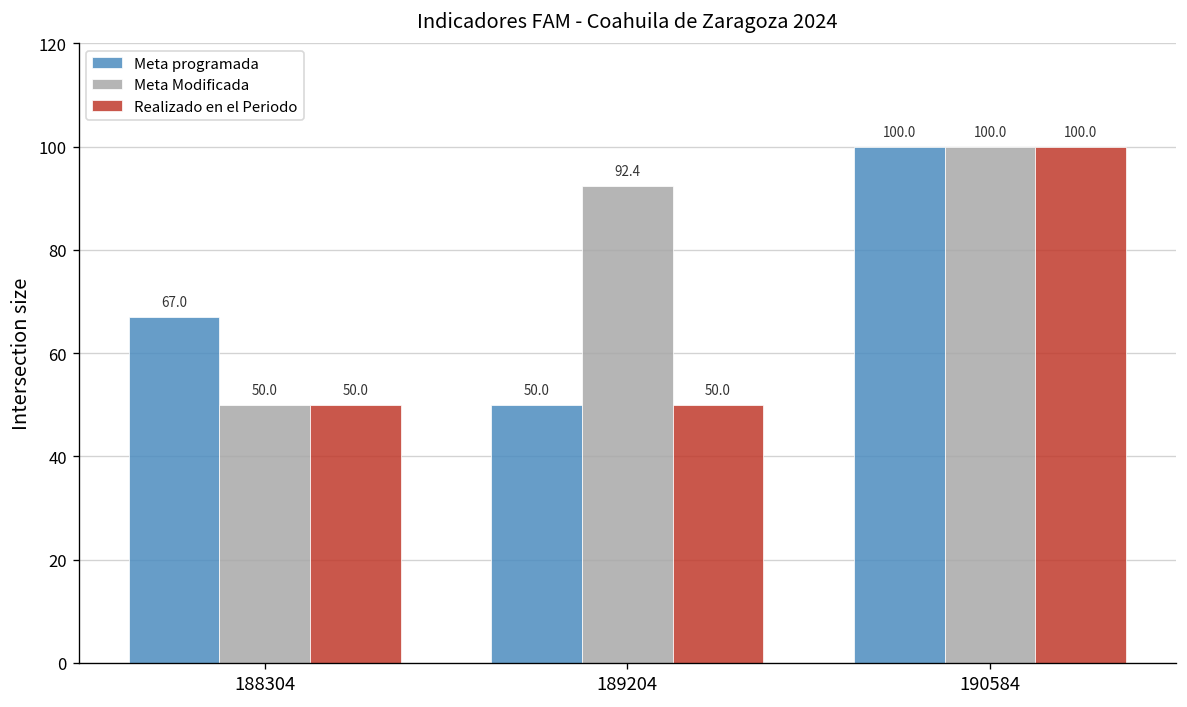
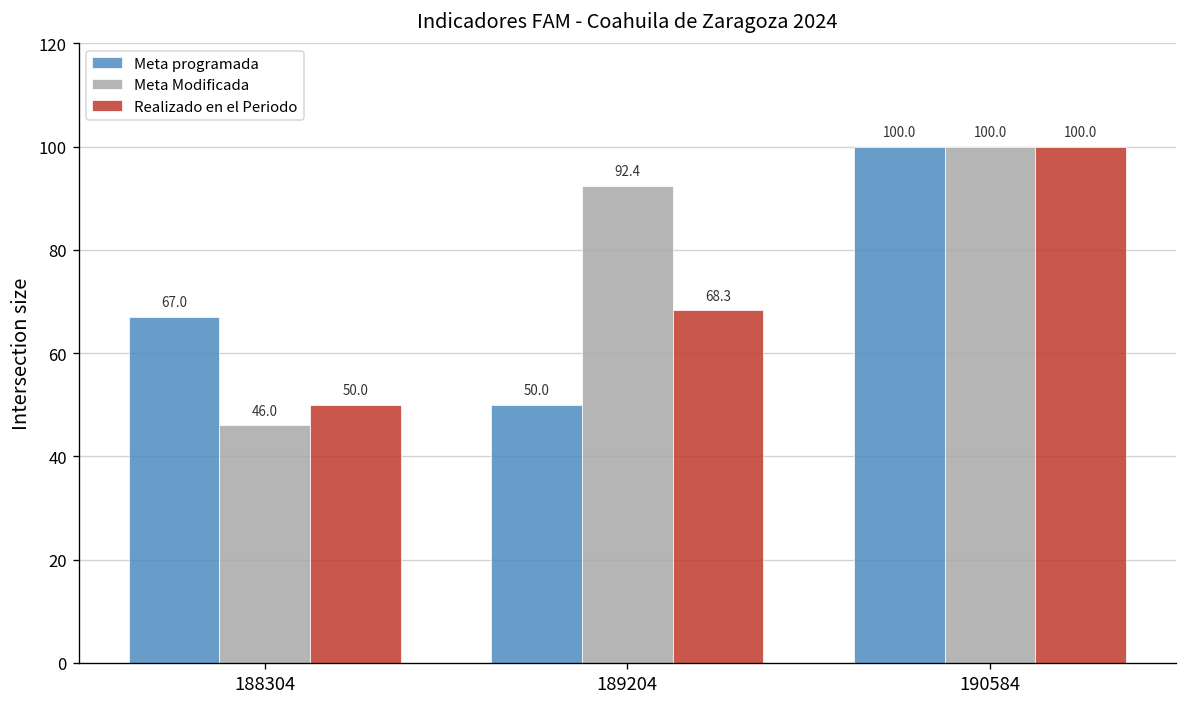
Meta Modificada, 188304: 50.0 -> 46.0
Realizado en el Periodo, 189204: 50.0 -> 68.3
